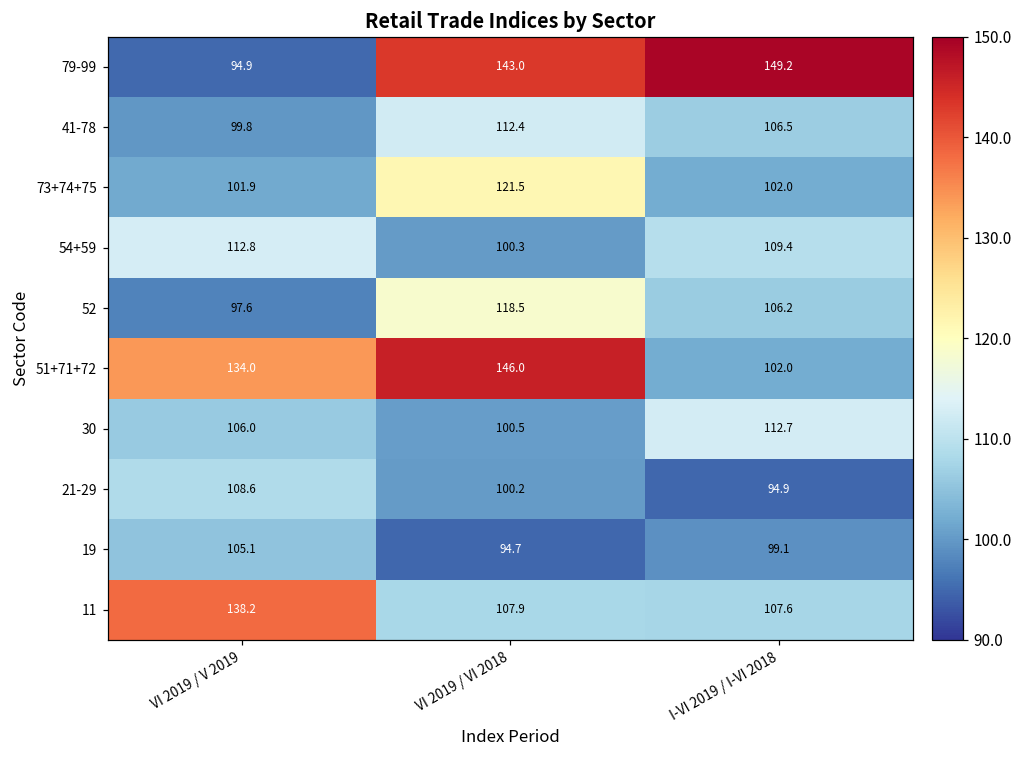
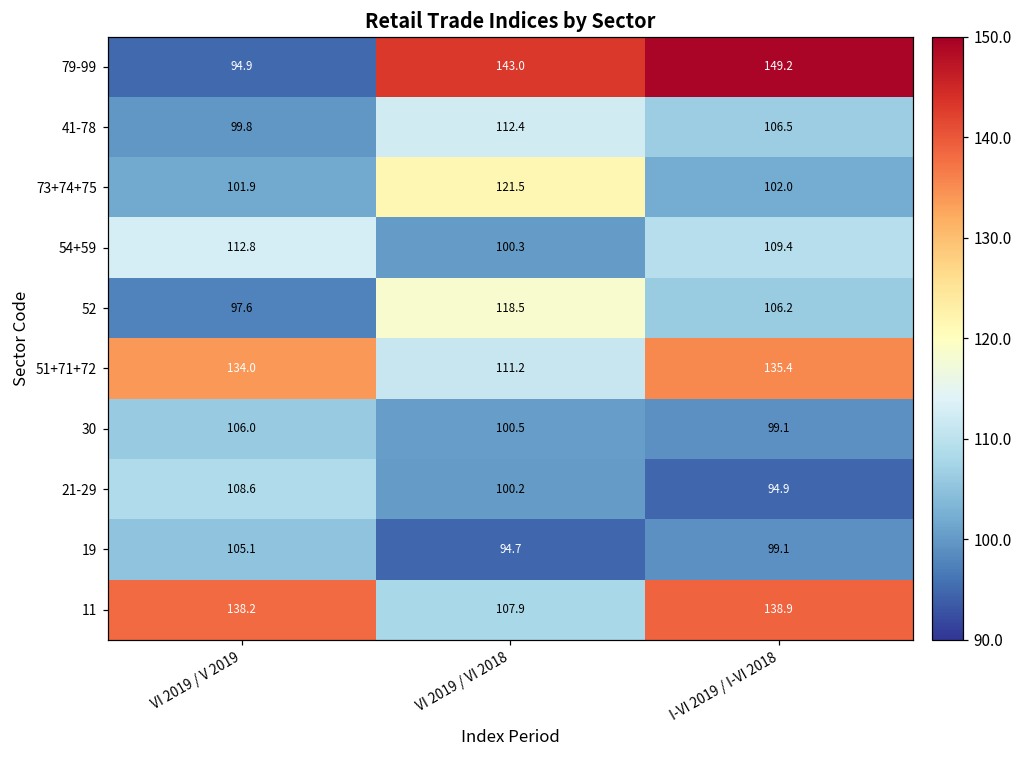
51+71+72, VI 2019 / VI 2018: 146.0 -> 111.2
51+71+72, I-VI 2019 / I-VI 2018: 102.0 -> 135.4
30, I-VI 2019 / I-VI 2018: 112.7 -> 99.1
11, I-VI 2019 / I-VI 2018: 107.6 -> 138.9
